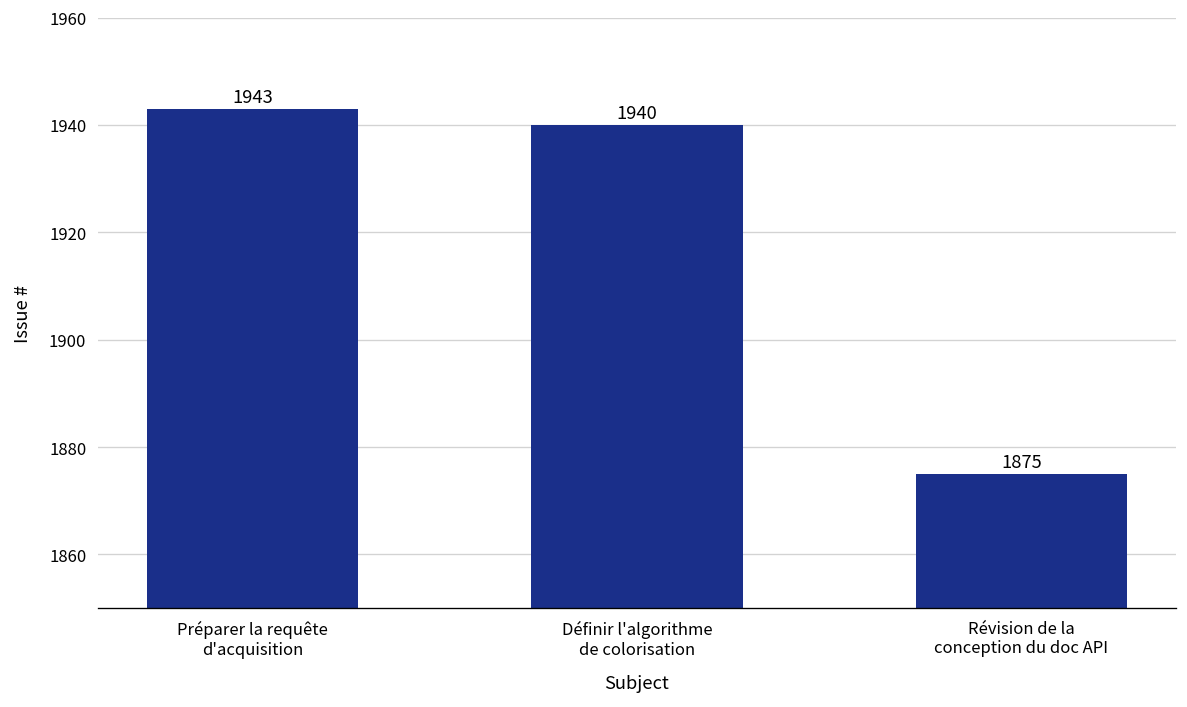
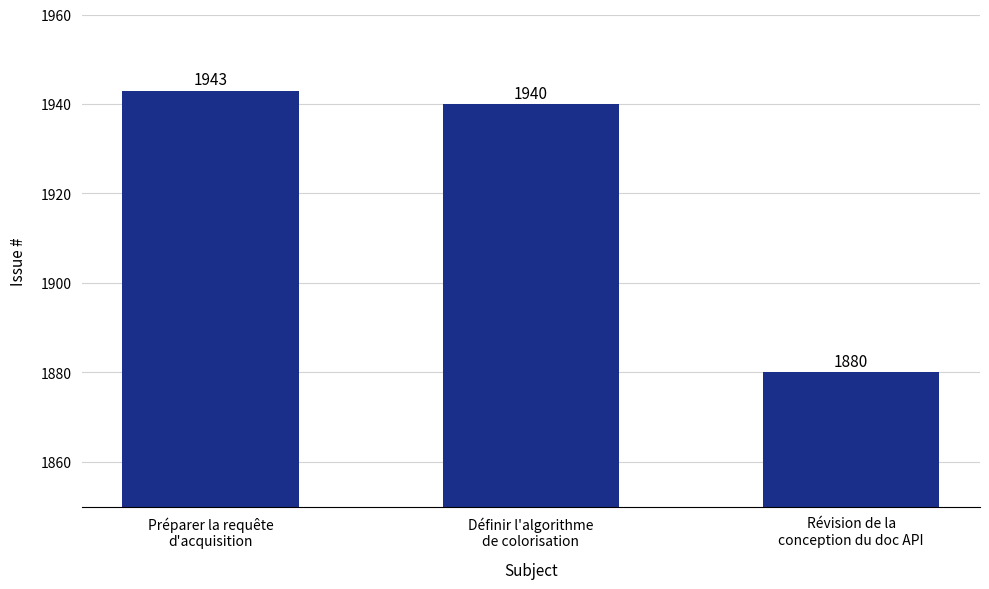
Révision de la conception du doc API: 1875 -> 1880
